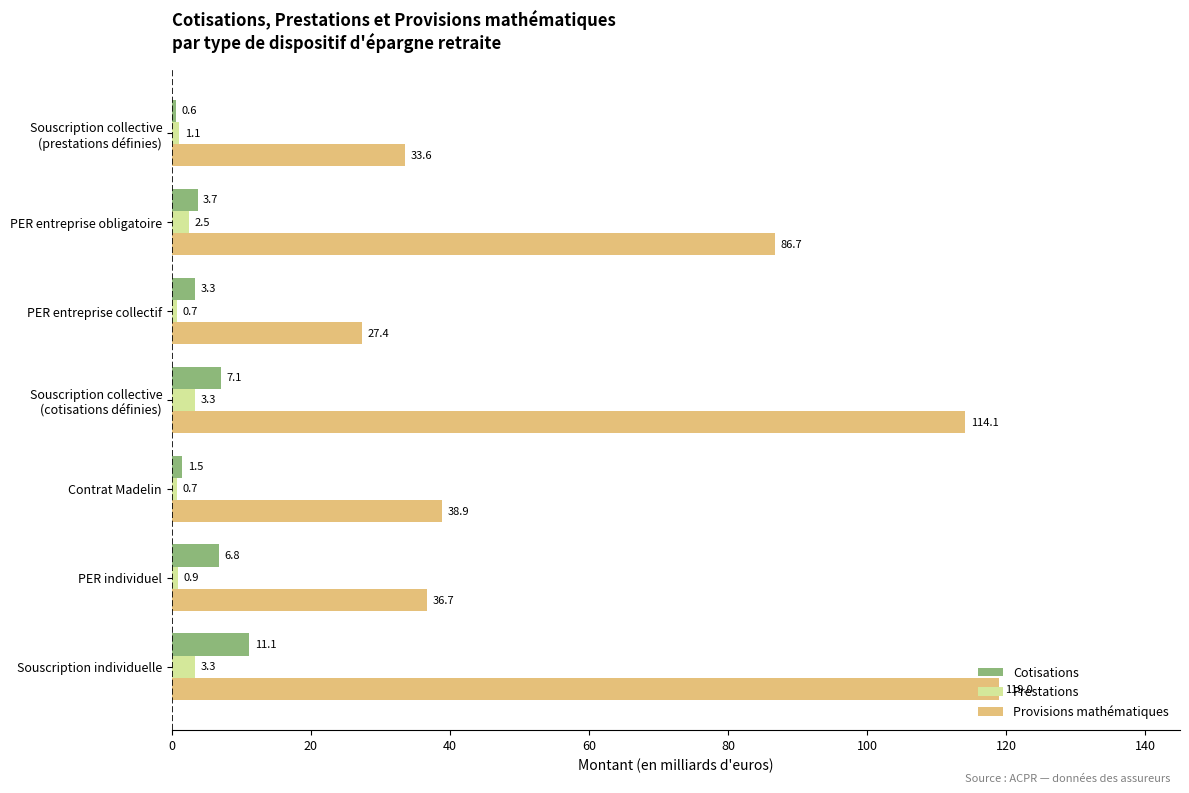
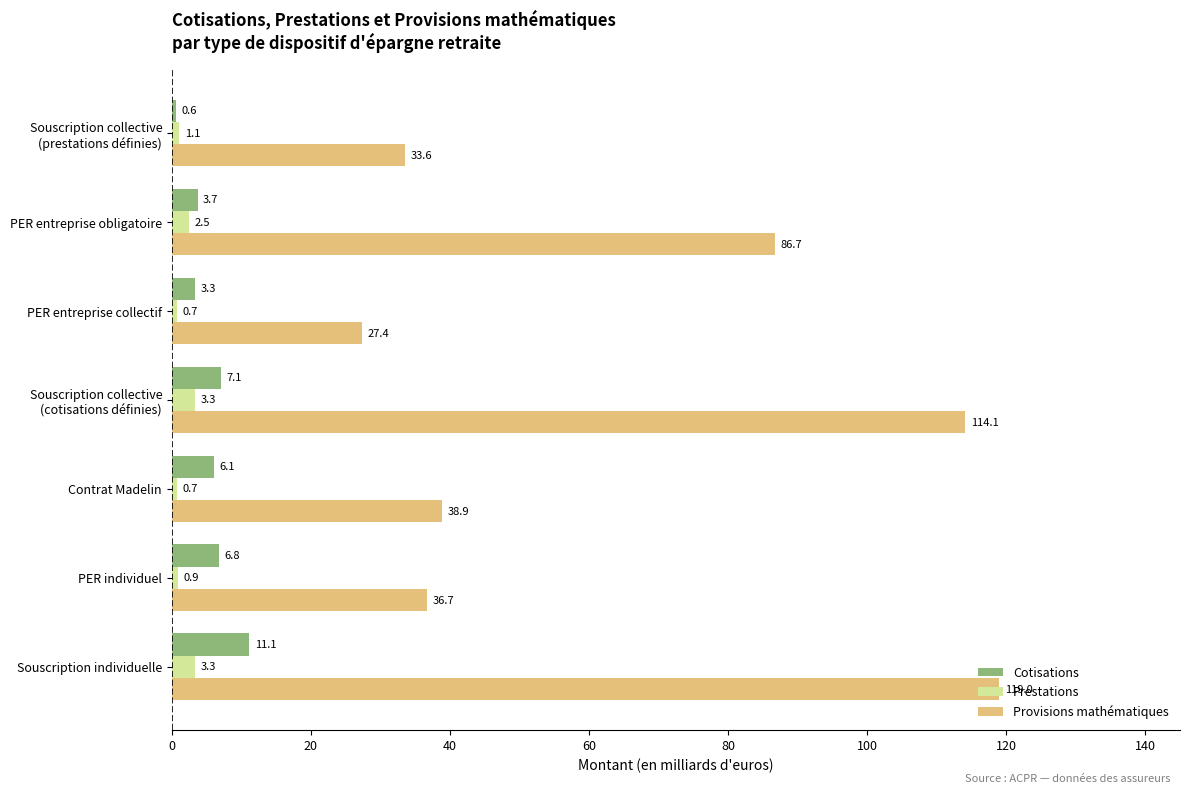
Cotisations, Contrat Madelin: 1.5 -> 6.1
